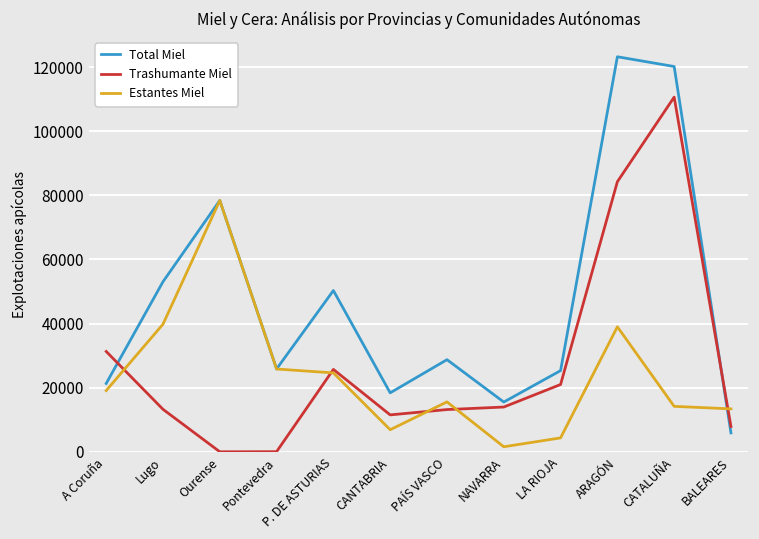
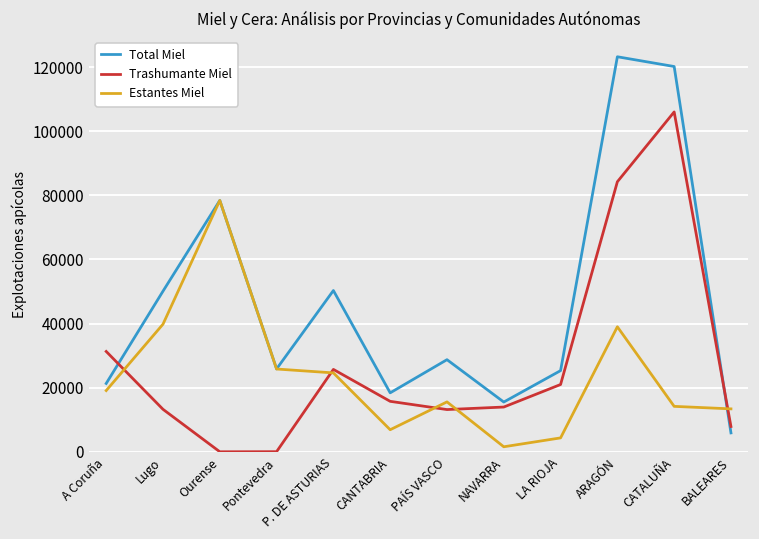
Total Miel, Lugo: 53000 -> 50000
Trashumante Miel, CANTABRIA: 12000 -> 16000
Trashumante Miel, CATALUÑA: 111000 -> 106000
